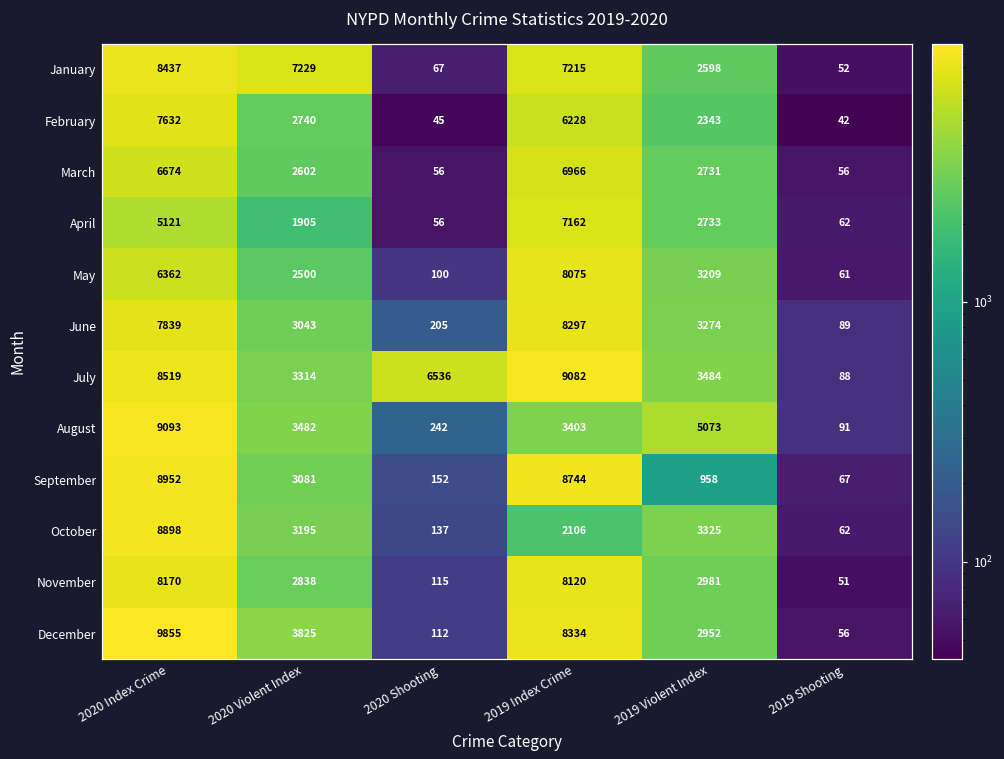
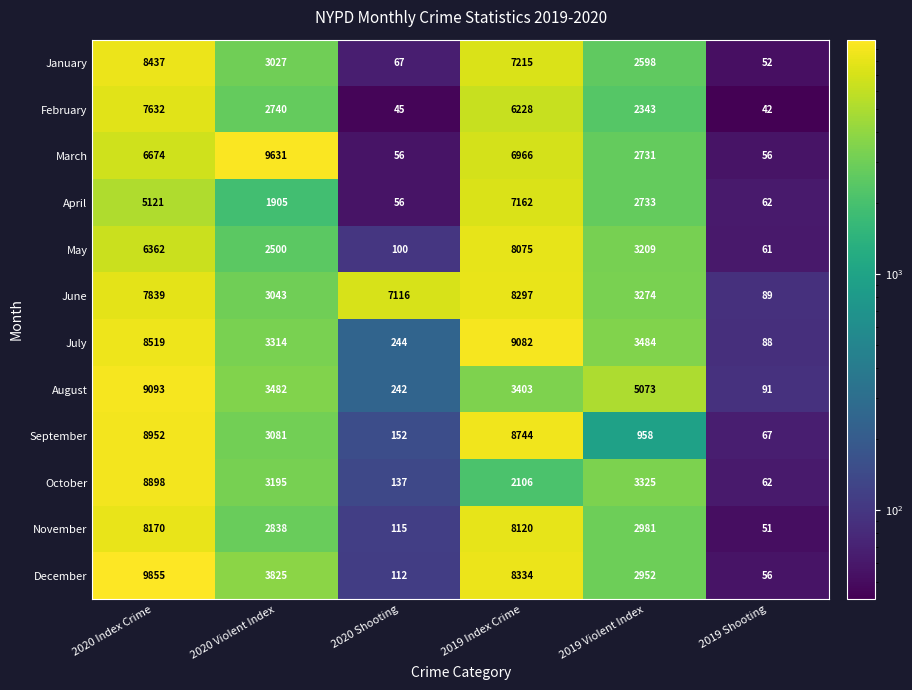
January, 2020 Violent Index: 7229 -> 3027
March, 2020 Violent Index: 2602 -> 9631
June, 2020 Shooting: 205 -> 7116
July, 2020 Shooting: 6536 -> 244
